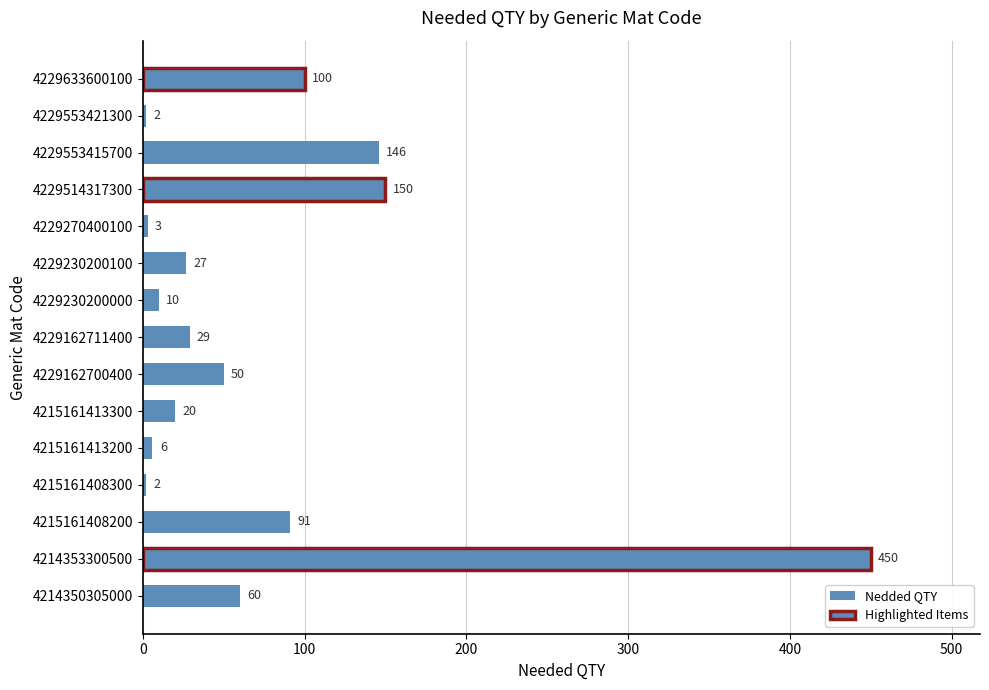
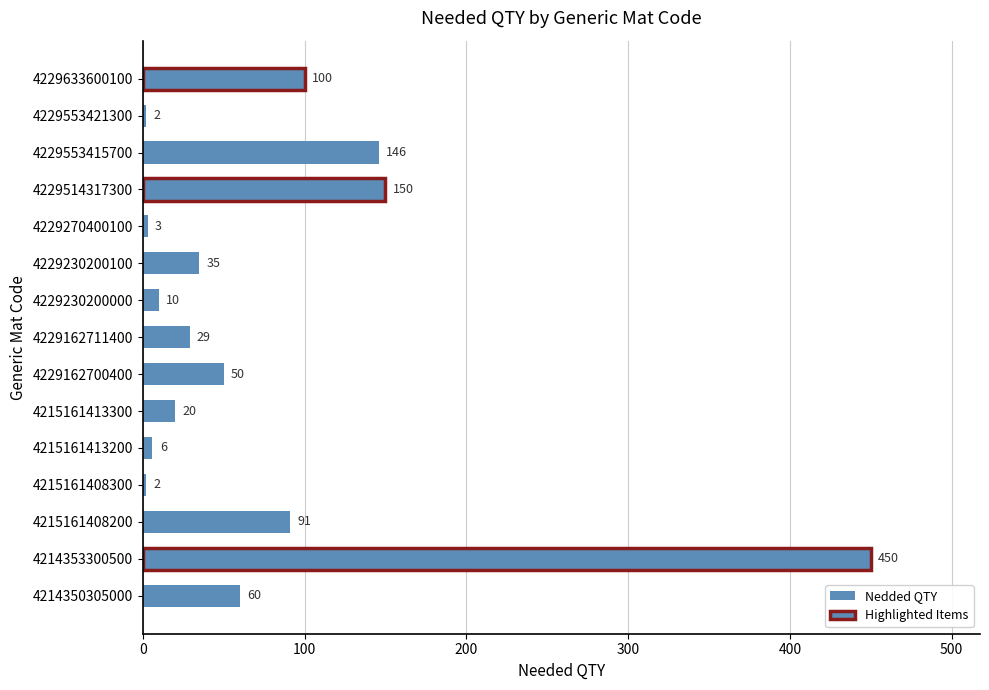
4229230200100: 27 -> 35
